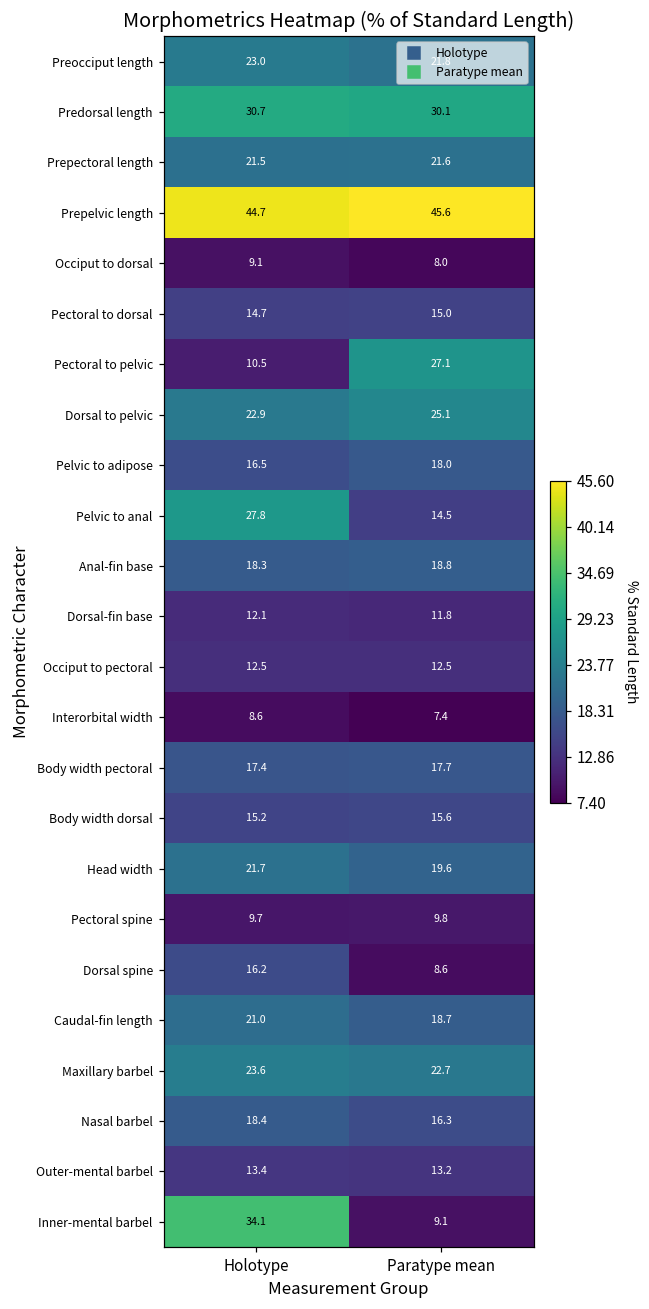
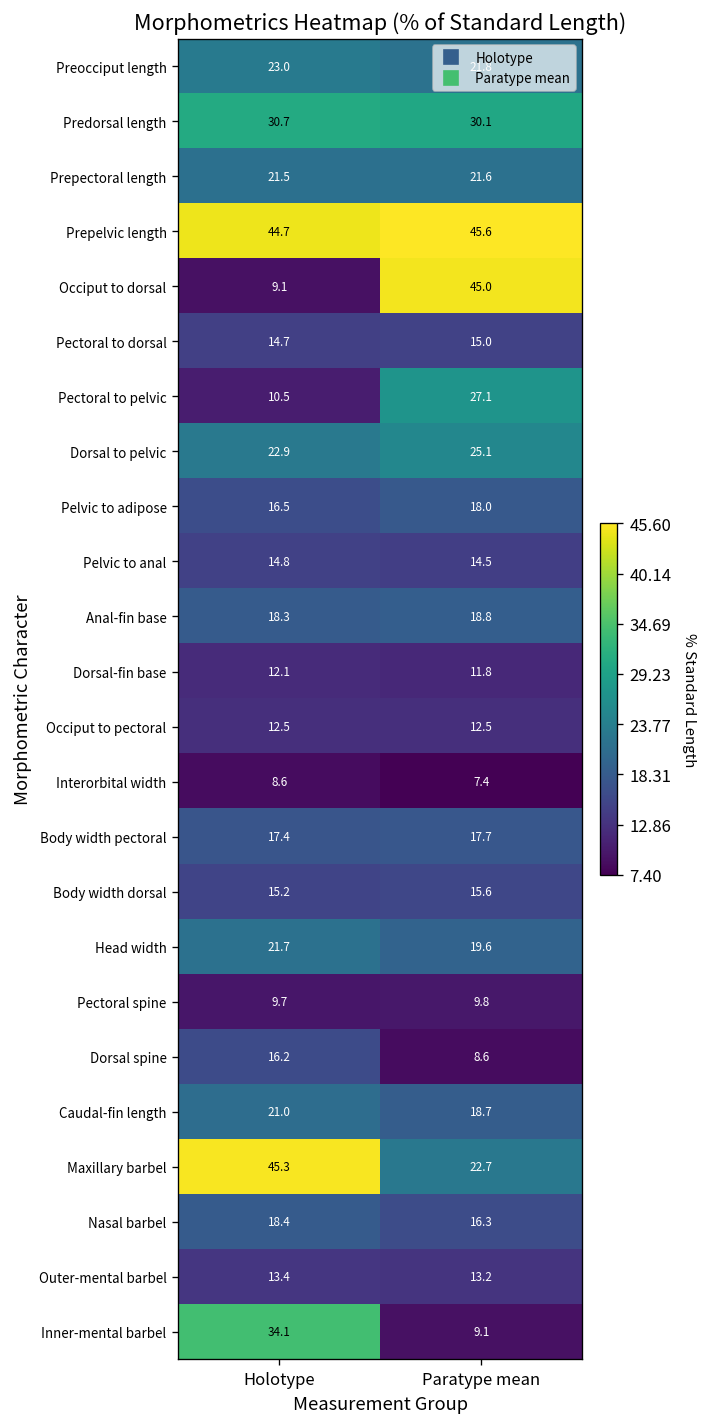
Occiput to dorsal, Paratype mean: 8.0 -> 45.0
Pelvic to anal, Holotype: 27.8 -> 14.8
Maxillary barbel, Holotype: 23.6 -> 45.3
